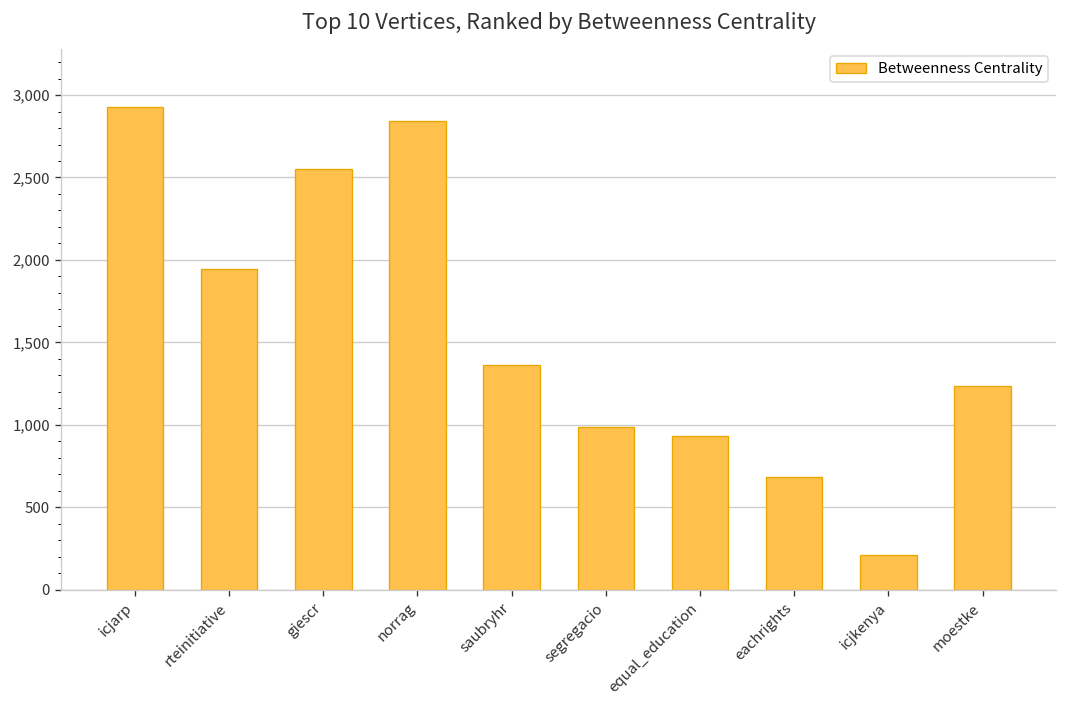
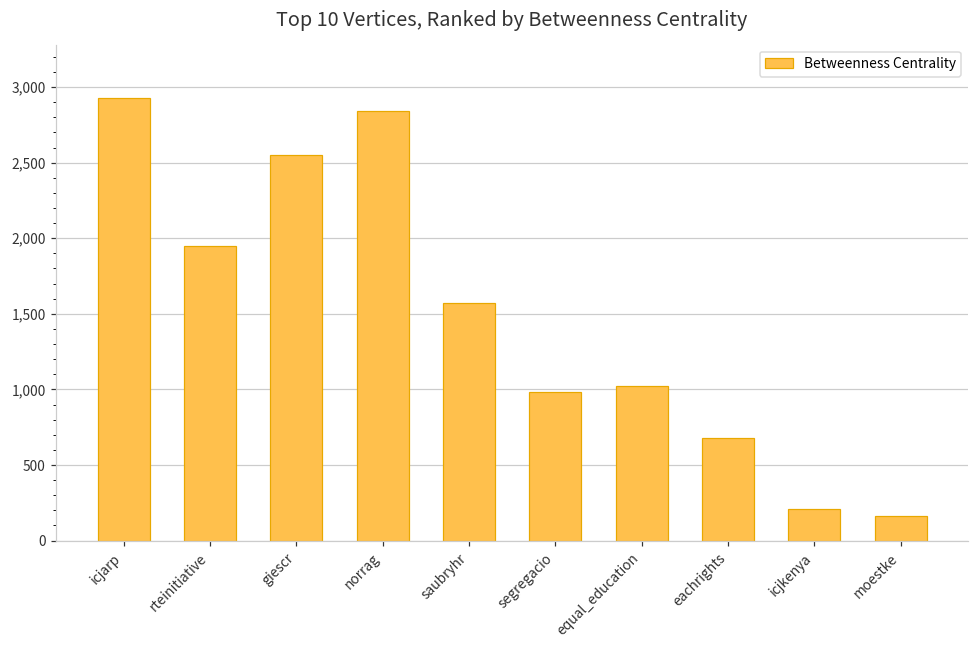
saubryhr: 1,360 -> 1,570
equal_education: 930 -> 1,020
moestke: 1,240 -> 160
